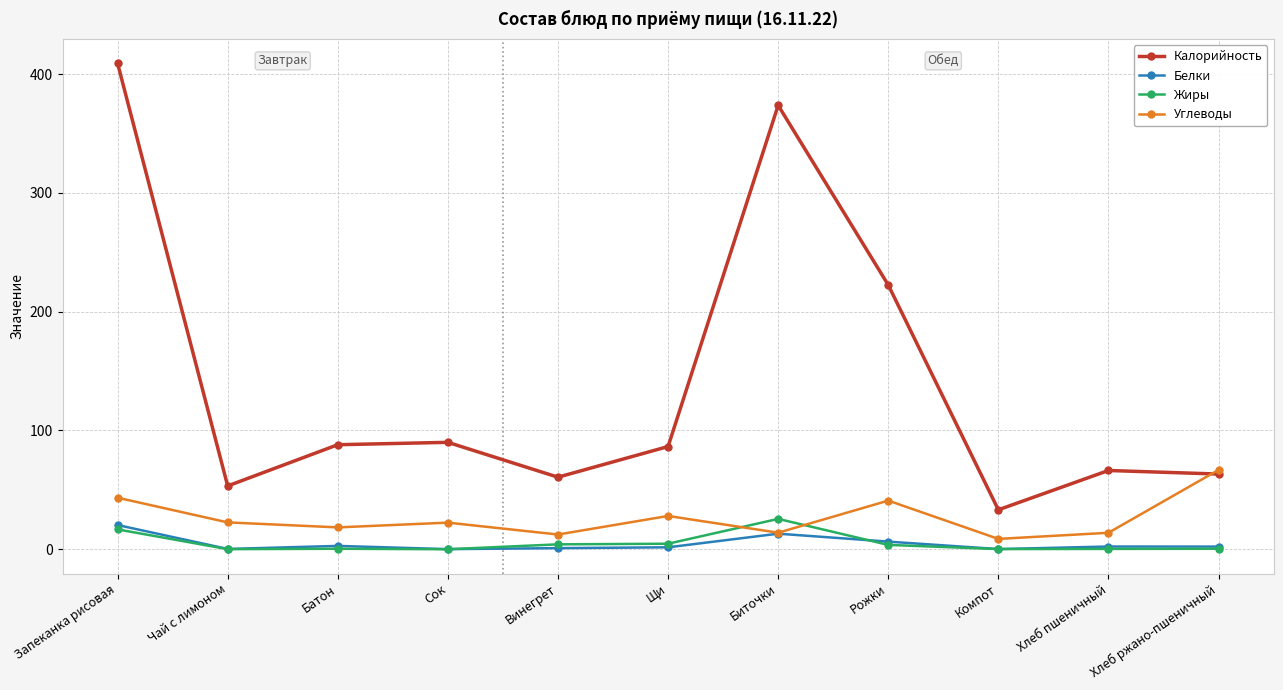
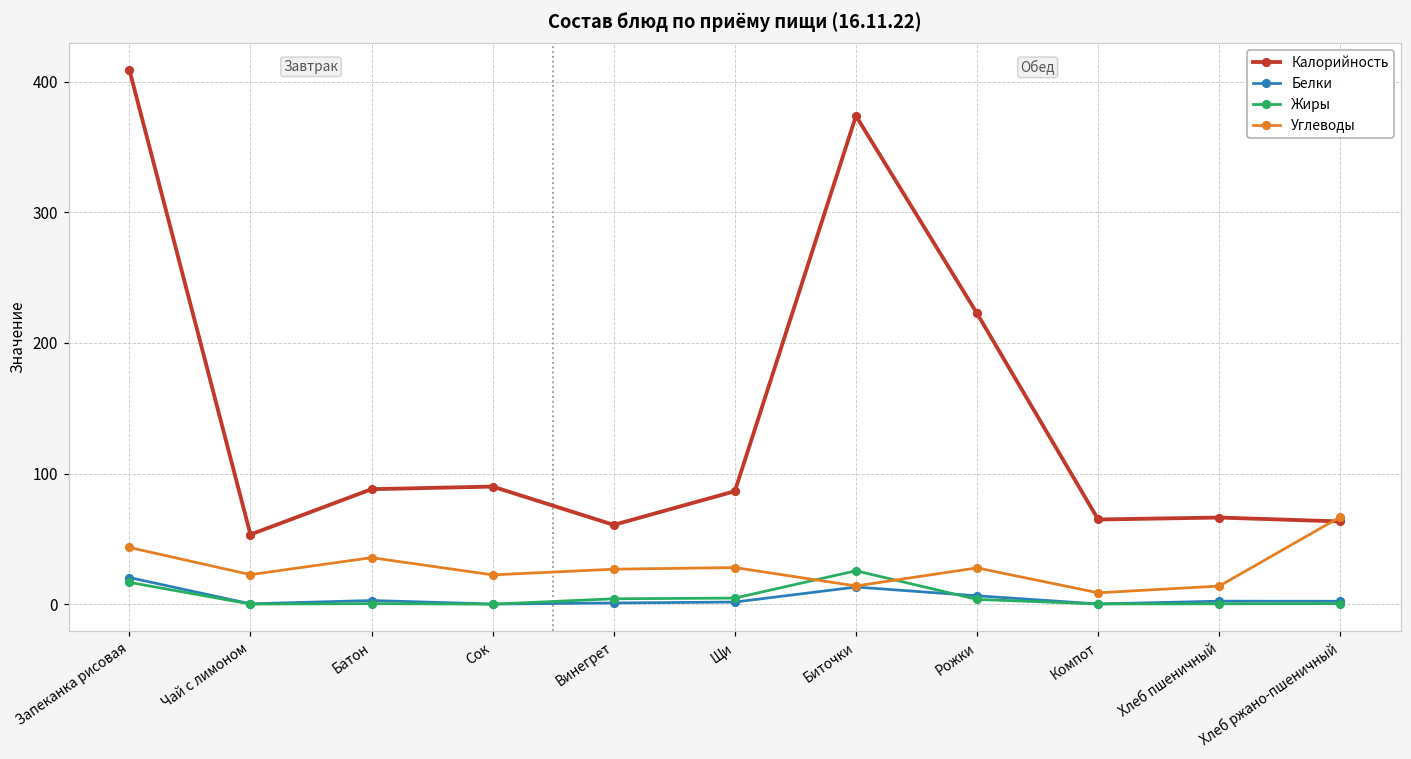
Углеводы, Батон: 18 -> 36
Углеводы, Винегрет: 12 -> 27
Углеводы, Рожки: 41 -> 28
Калорийность, Компот: 33 -> 65
